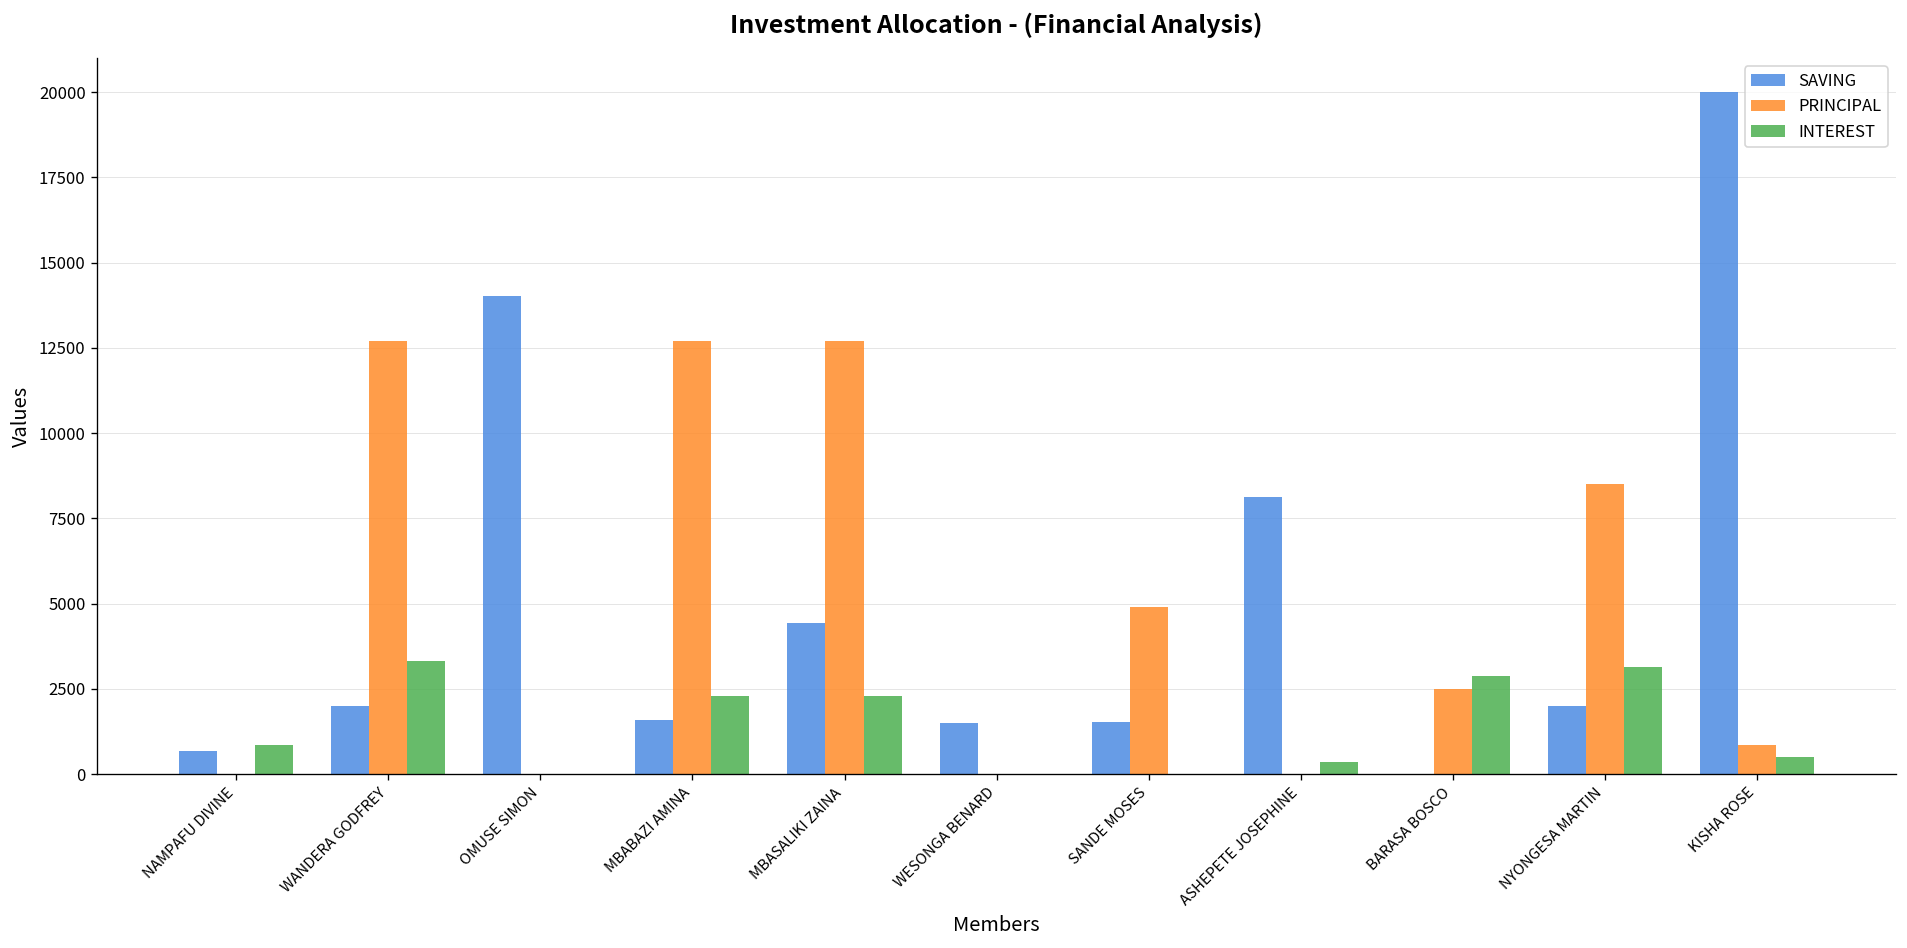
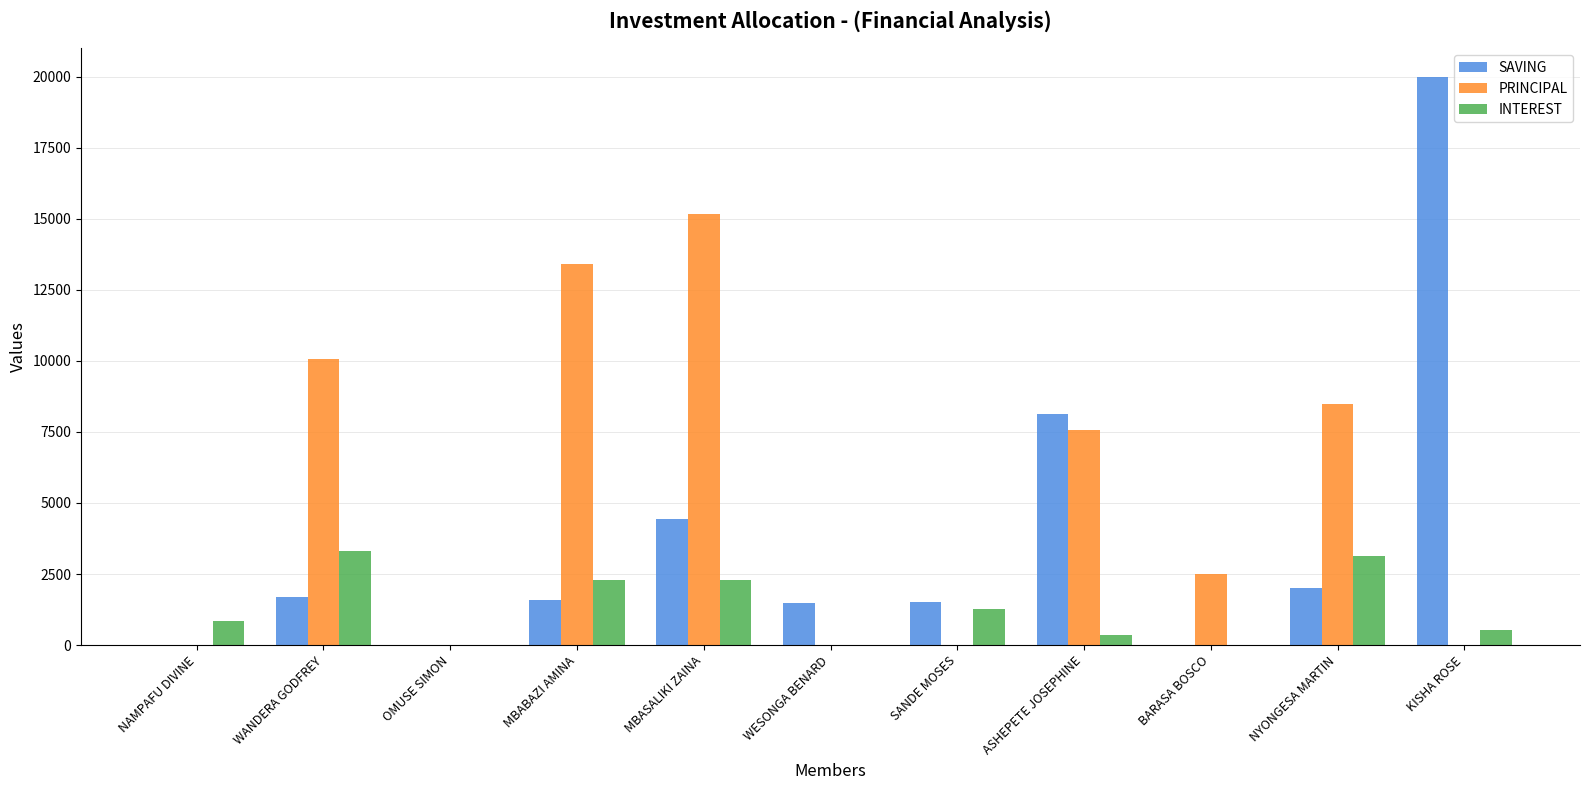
SAVING, NAMPAFU DIVINE: 700 -> 0
SAVING, WANDERA GODFREY: 2000 -> 1700
PRINCIPAL, WANDERA GODFREY: 12700 -> 10100
SAVING, OMUSE SIMON: 14000 -> 0
PRINCIPAL, MBABAZI AMINA: 12700 -> 13400
PRINCIPAL, MBASALIKI ZAINA: 12700 -> 15200
PRINCIPAL, SANDE MOSES: 4900 -> 0
INTEREST, SANDE MOSES: 0 -> 1300
PRINCIPAL, ASHEPETE JOSEPHINE: 0 -> 7600
INTEREST, BARASA BOSCO: 2900 -> 0
PRINCIPAL, KISHA ROSE: 900 -> 0
